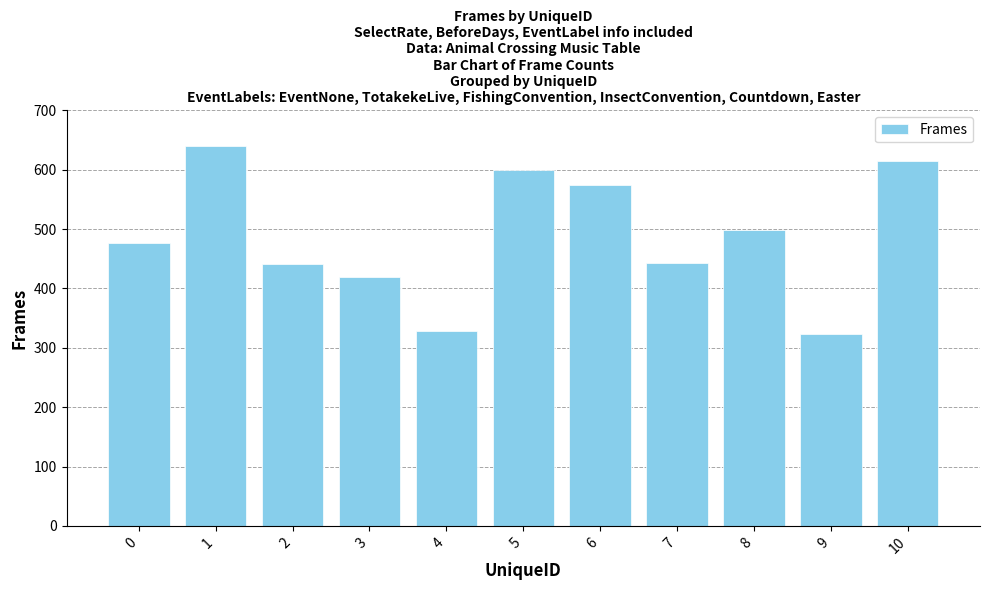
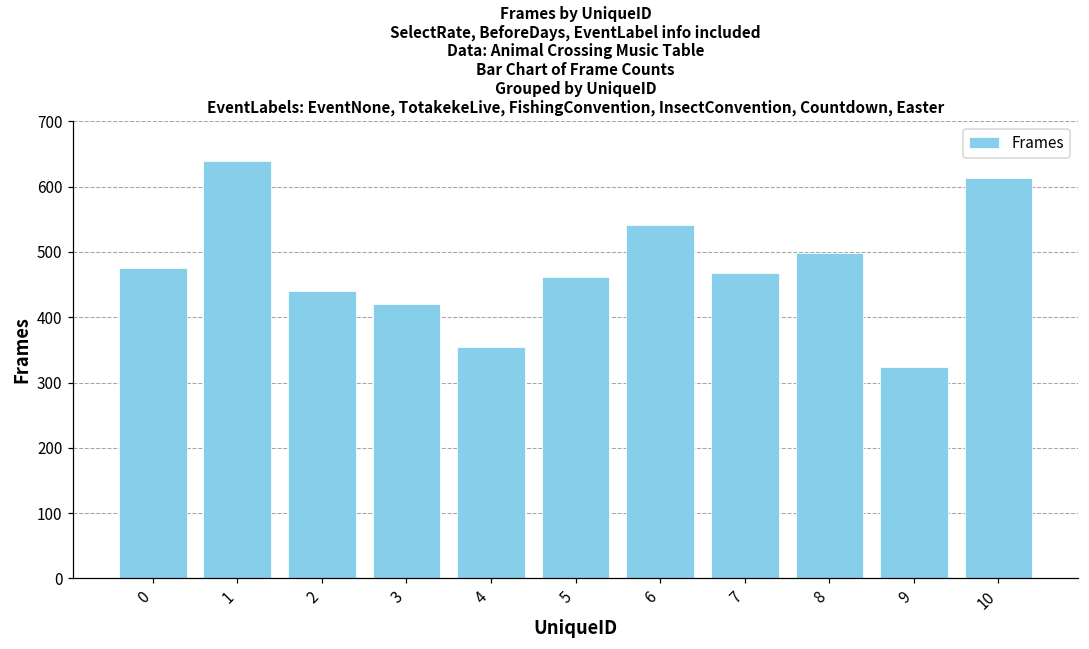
4: 330 -> 350
5: 600 -> 460
6: 570 -> 540
7: 440 -> 470
